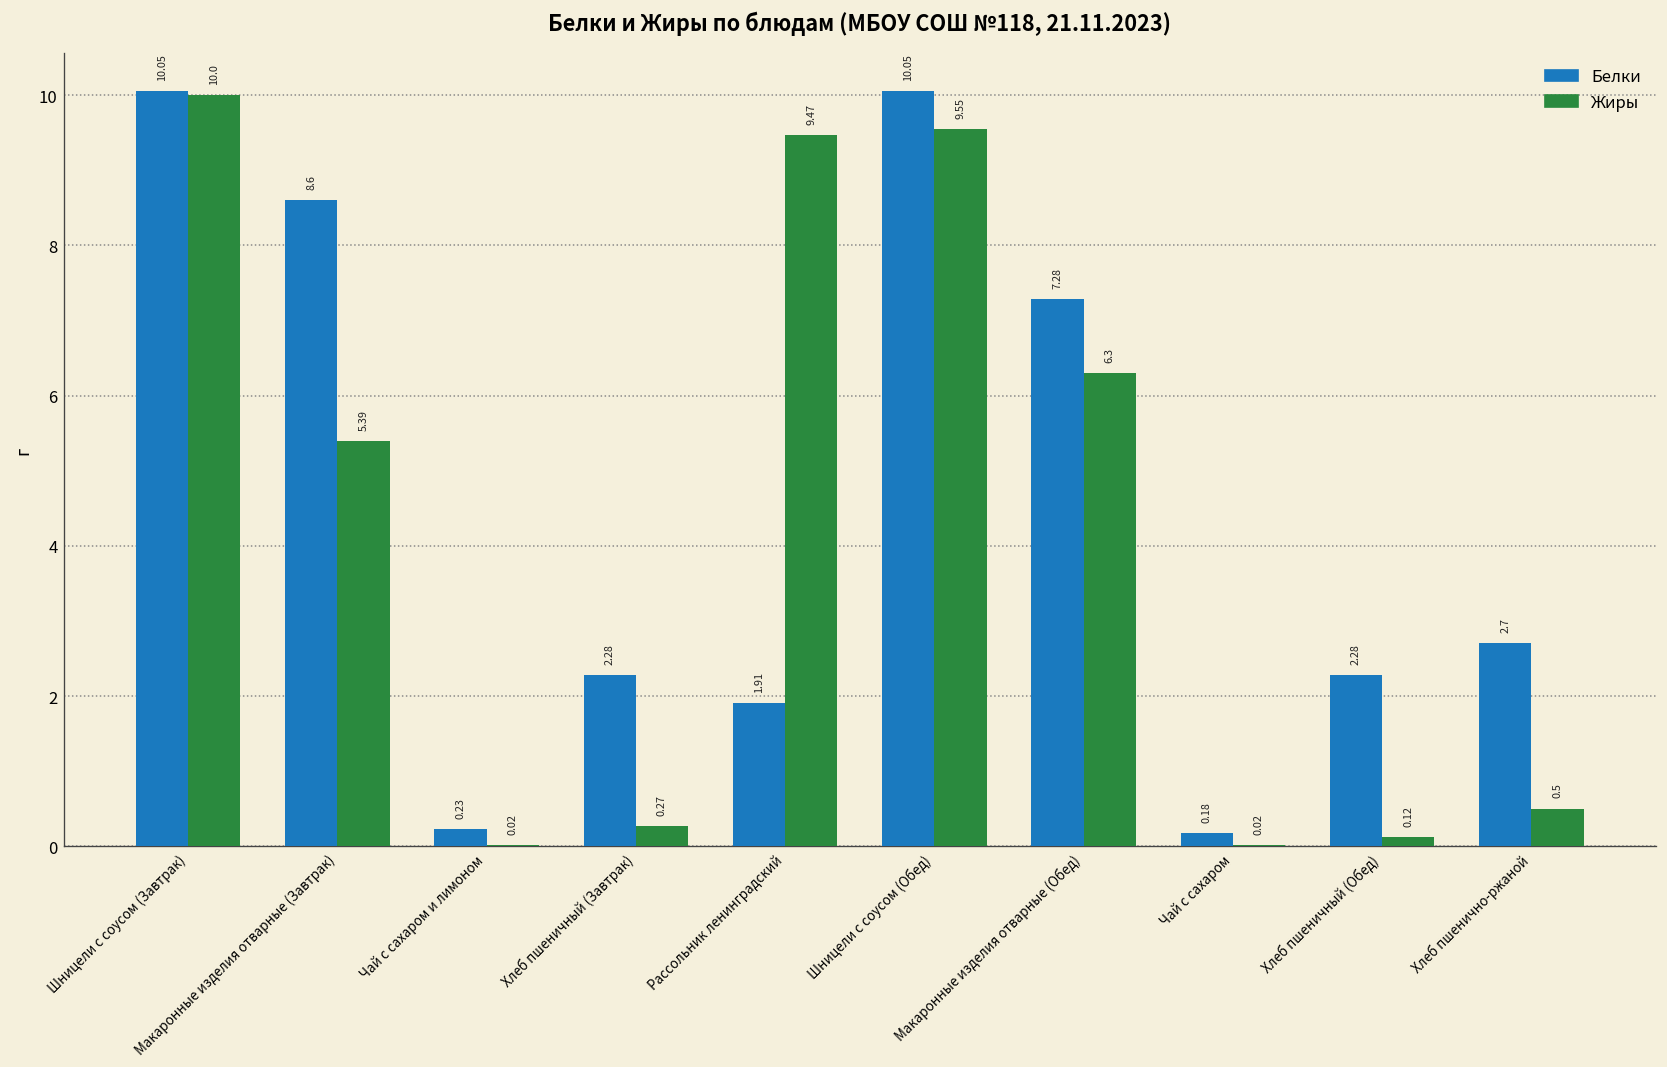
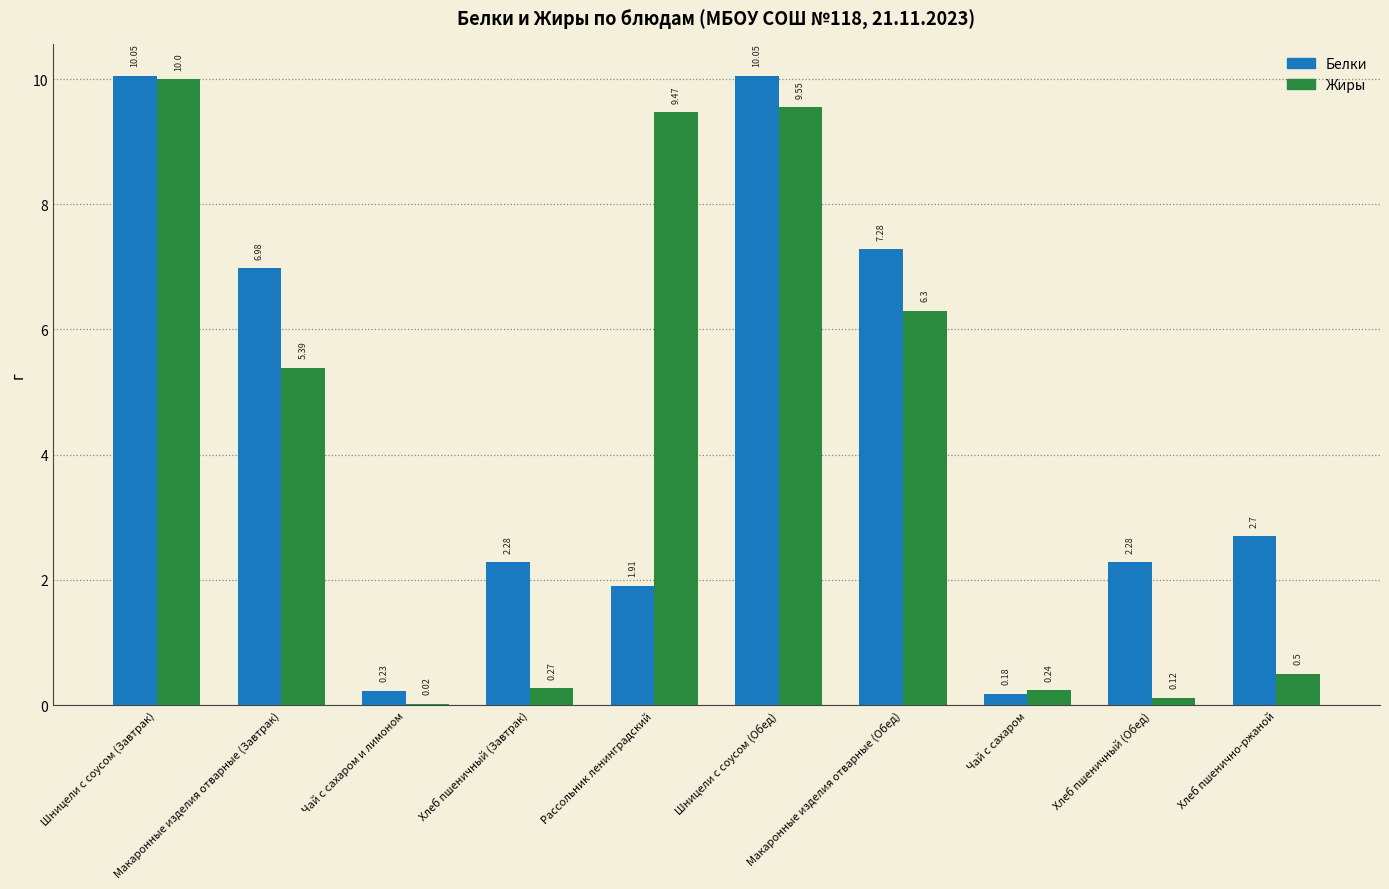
Белки, Макаронные изделия отварные (Завтрак): 8.6 -> 6.98
Жиры, Чай с сахаром: 0.02 -> 0.24
